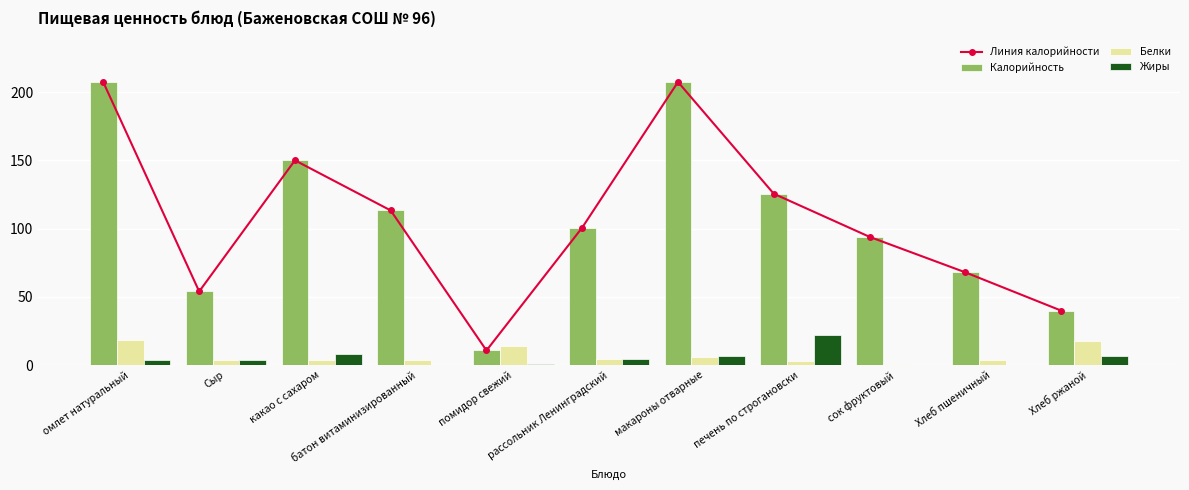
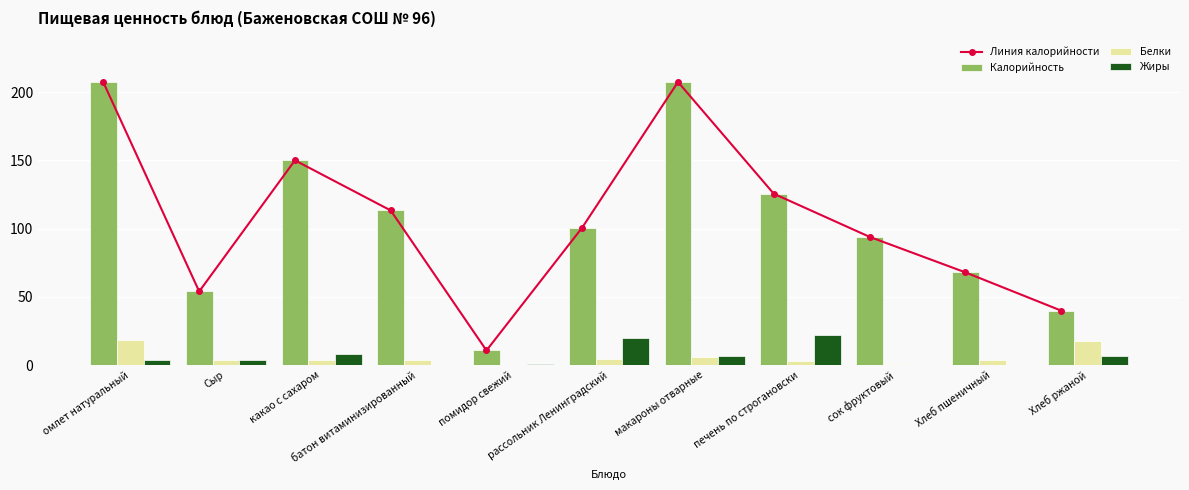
Белки, помидор свежий: 14 -> 0
Жиры, рассольник Ленинградский: 4 -> 20
